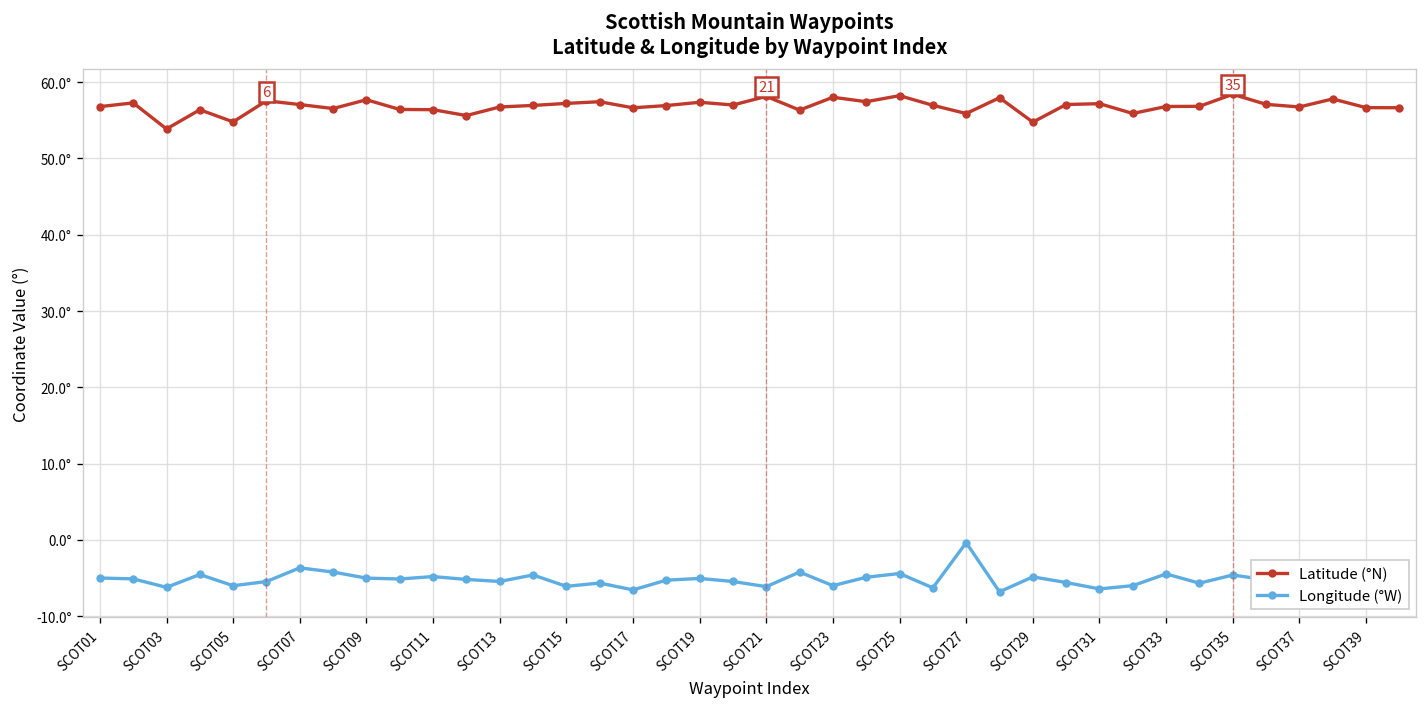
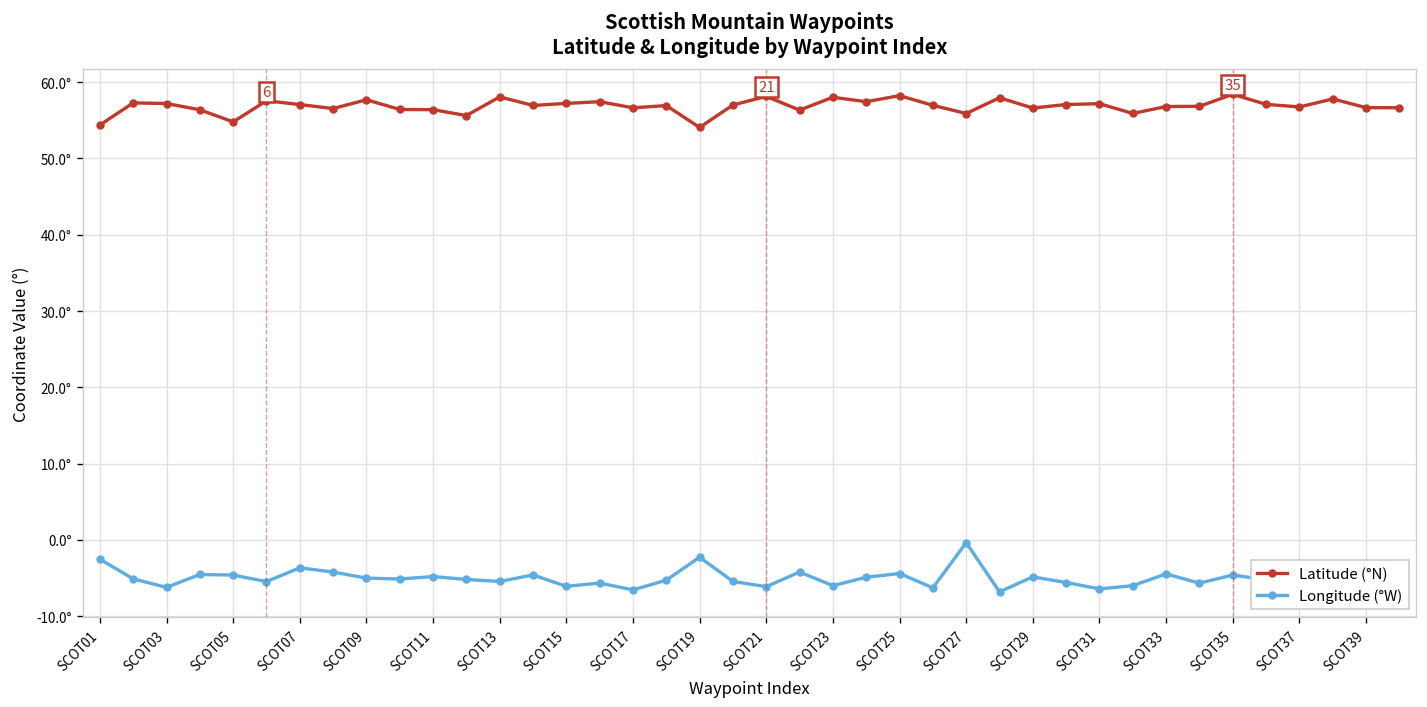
Latitude (°N), SCOT01: 57° -> 54°
Longitude (°W), SCOT01: -5° -> -3°
Latitude (°N), SCOT03: 54° -> 57°
Longitude (°W), SCOT05: -6° -> -5°
Latitude (°N), SCOT13: 57° -> 58°
Latitude (°N), SCOT19: 57° -> 54°
Longitude (°W), SCOT19: -5° -> -2°
Latitude (°N), SCOT29: 55° -> 57°
